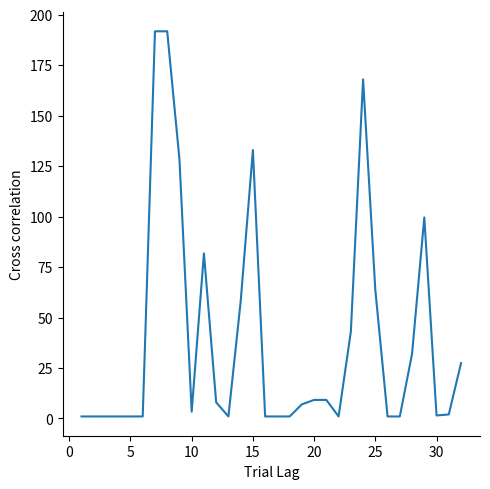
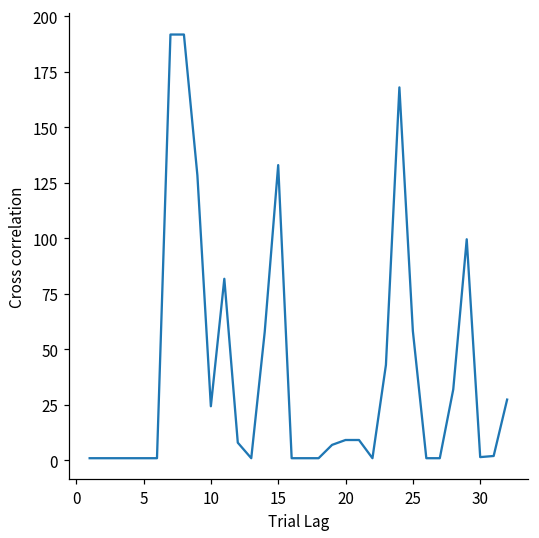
10: 3 -> 24
25: 64 -> 58
